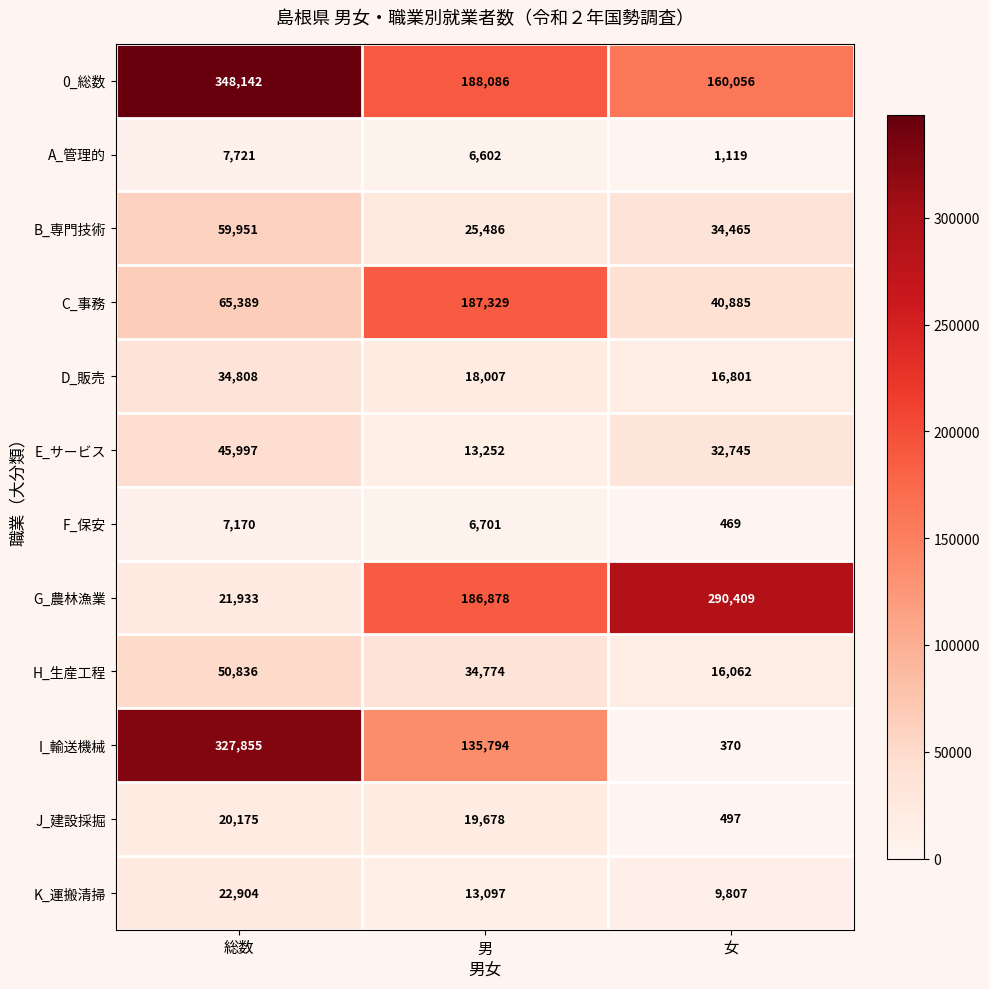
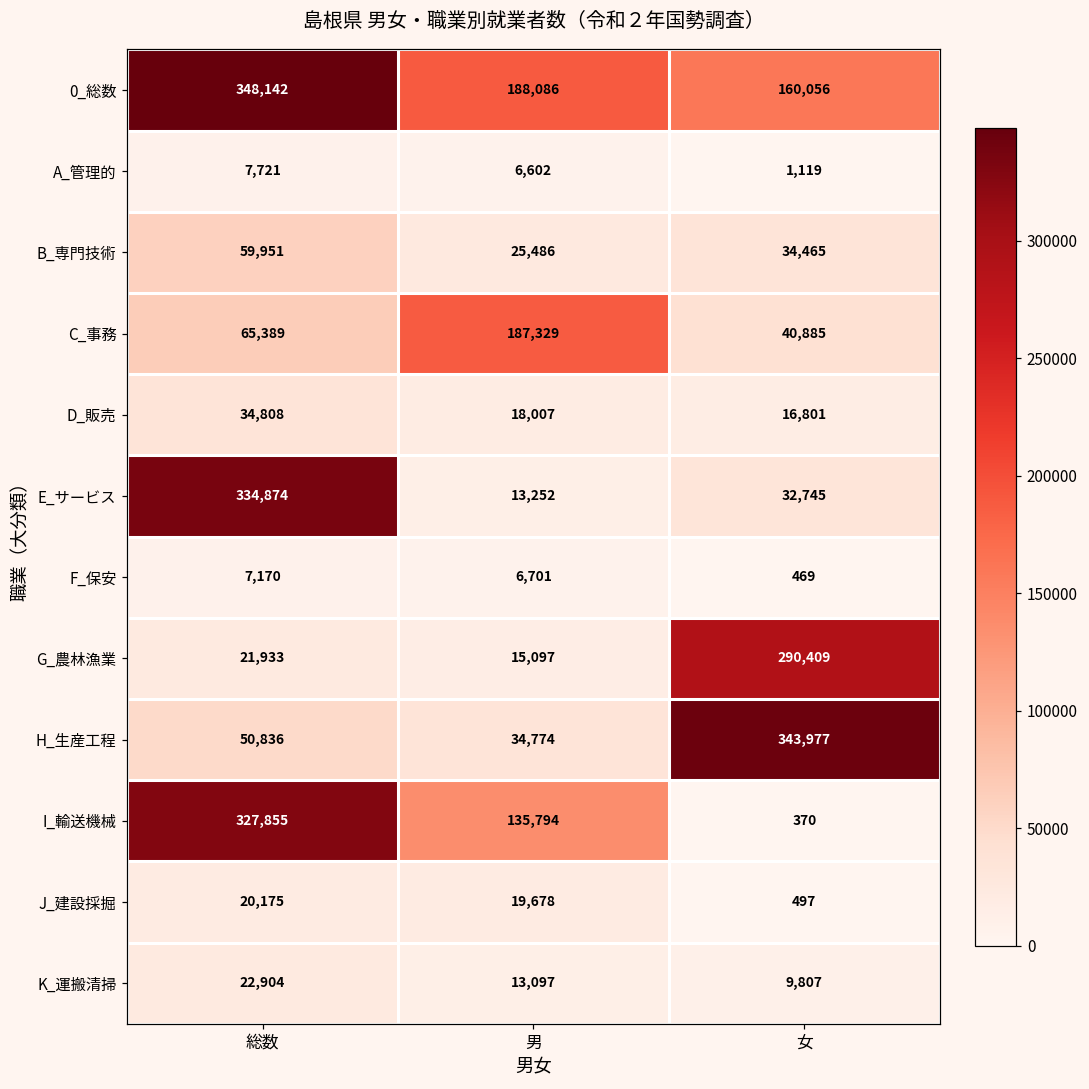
E_サービス, 総数: 45,997 -> 334,874
G_農林漁業, 男: 186,878 -> 15,097
H_生産工程, 女: 16,062 -> 343,977
